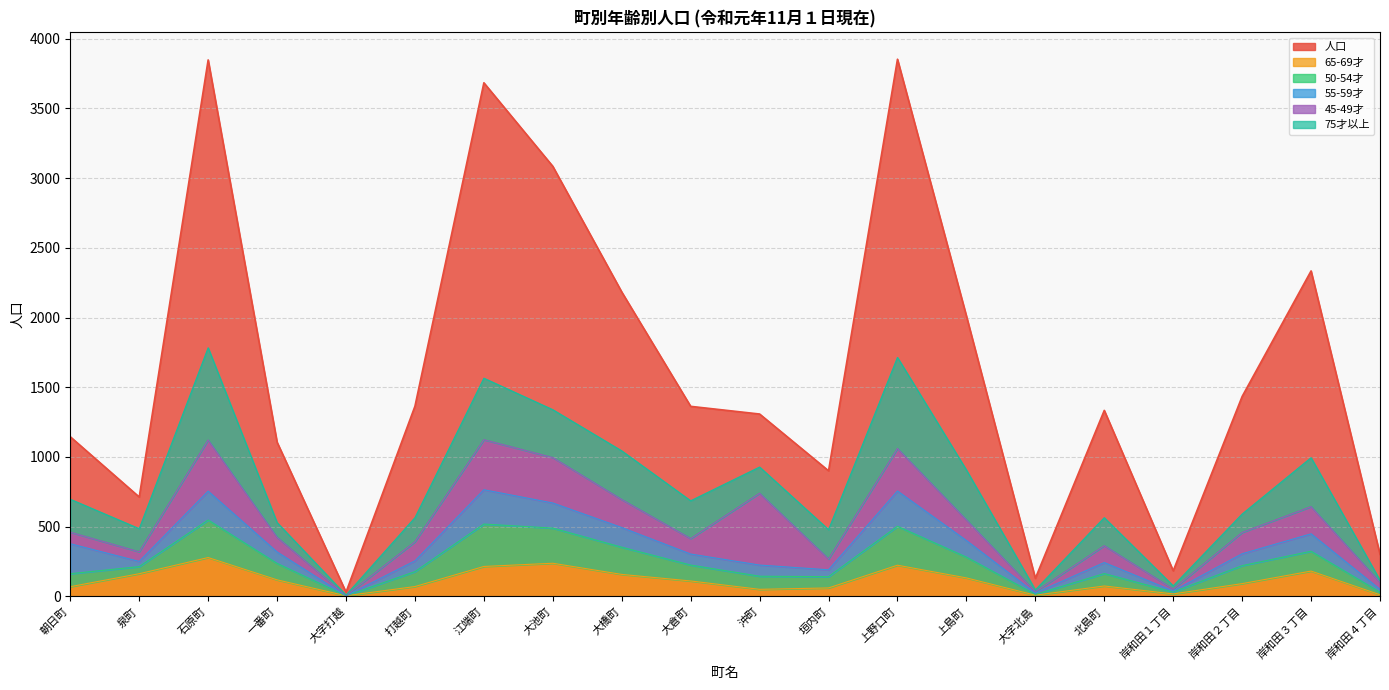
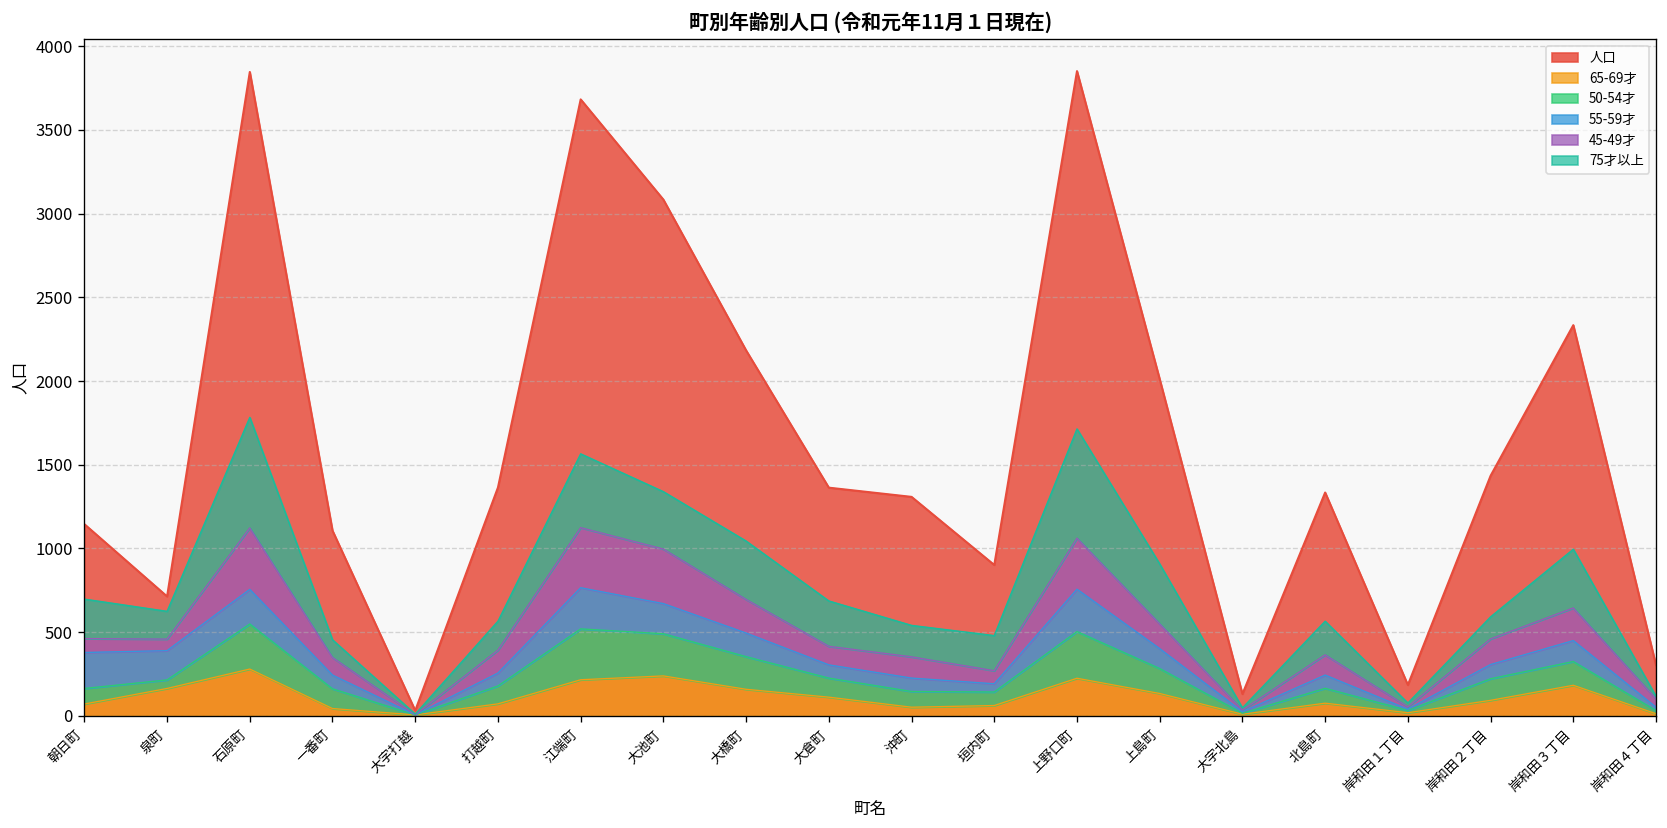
55-59才, 泉町: 40 -> 180
65-69才, 一番町: 120 -> 40
45-49才, 沖町: 520 -> 130
